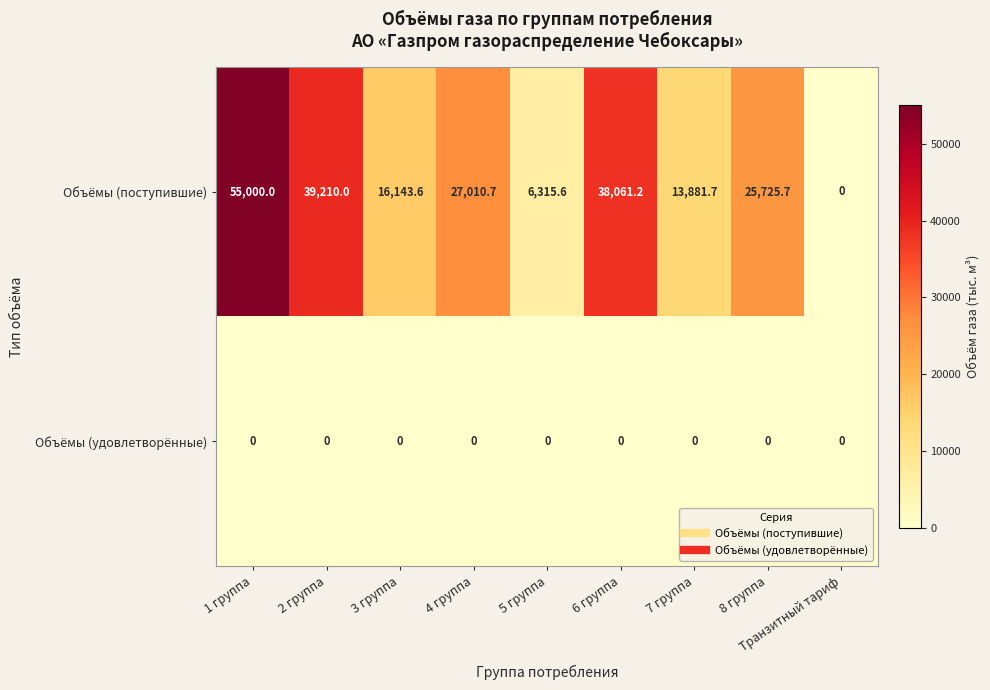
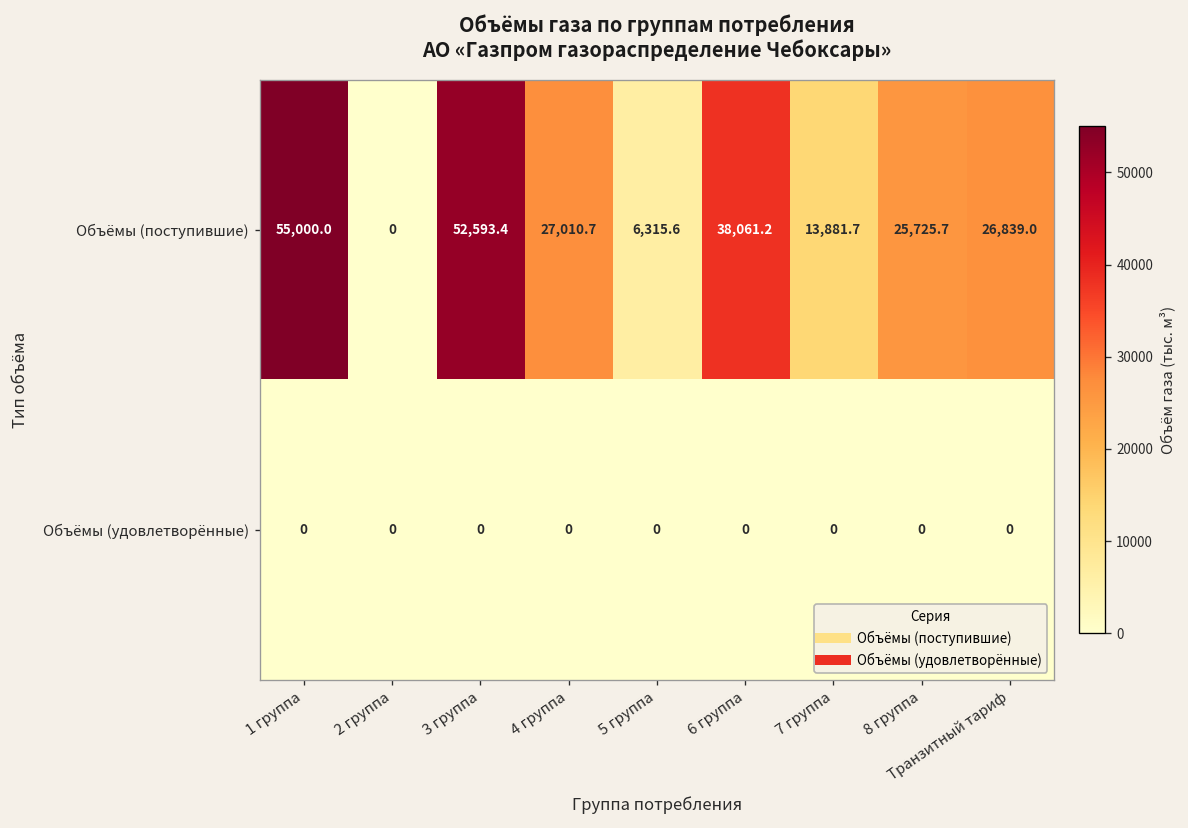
Объёмы (поступившие), 2 группа: 39,210.0 -> 0
Объёмы (поступившие), 3 группа: 16,143.6 -> 52,593.4
Объёмы (поступившие), Транзитный тариф: 0 -> 26,839.0
